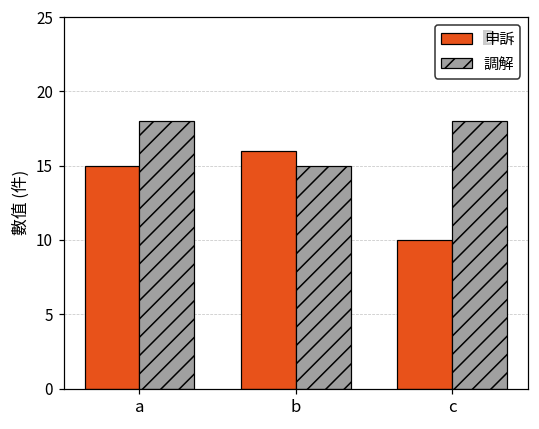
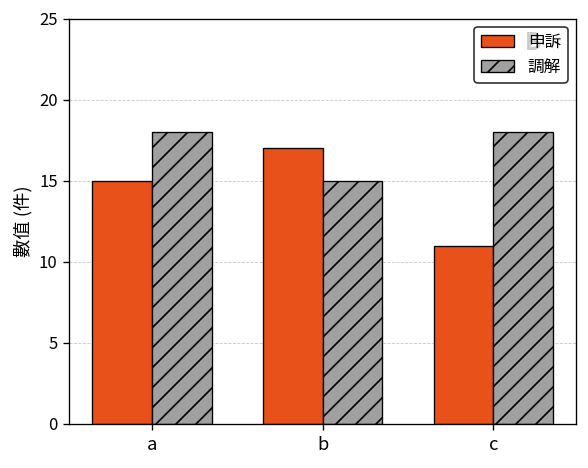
申訴, b: 16 -> 17
申訴, c: 10 -> 11
